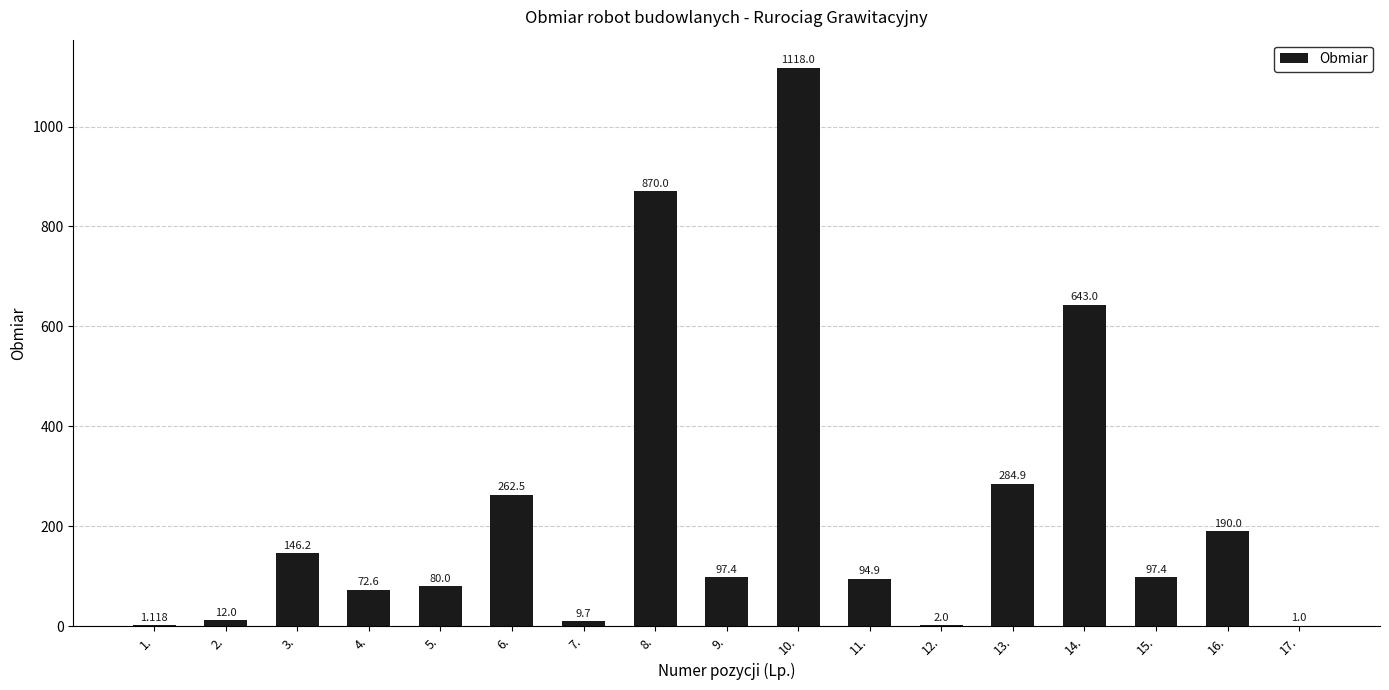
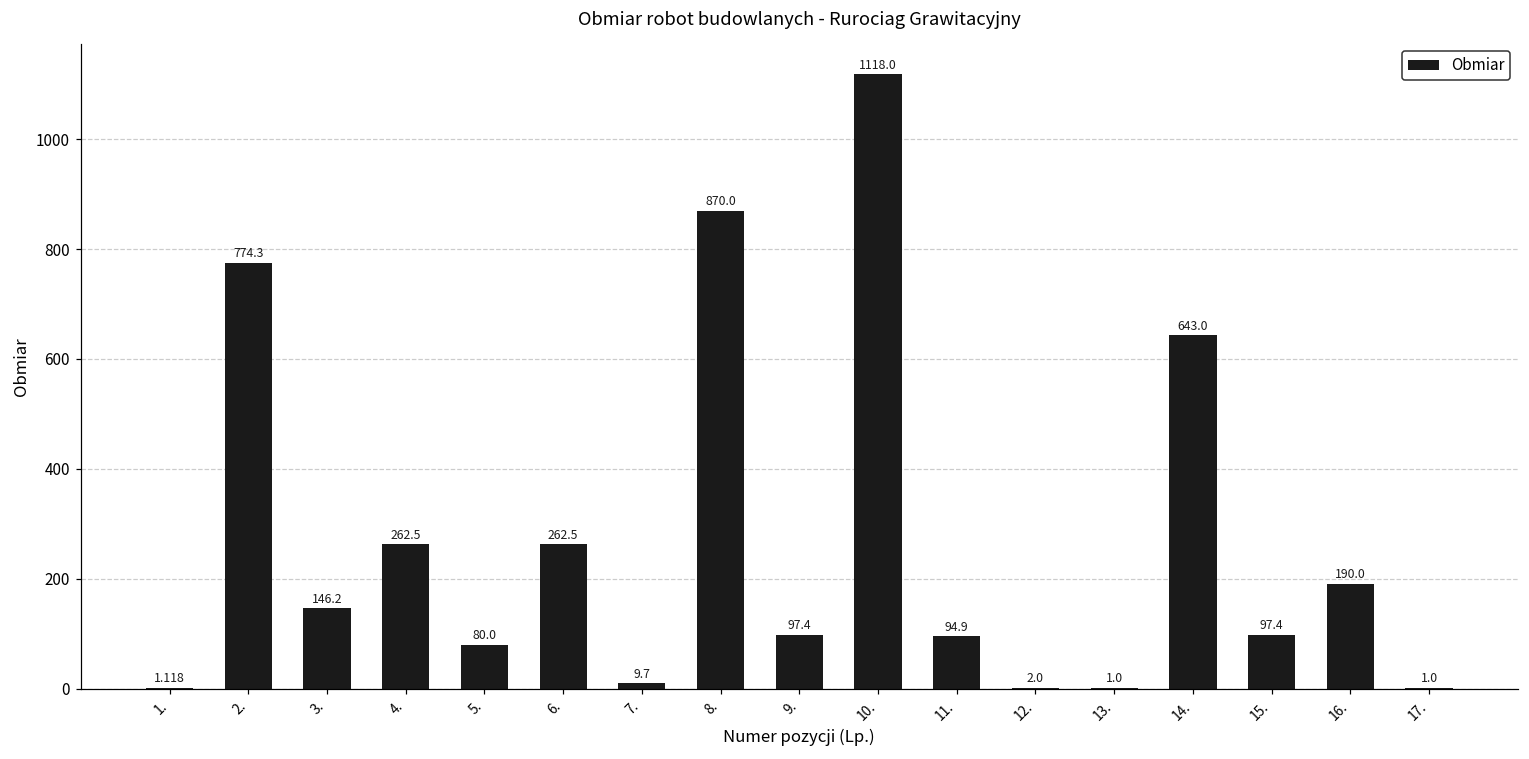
2.: 12.0 -> 774.3
4.: 72.6 -> 262.5
13.: 284.9 -> 1.0
